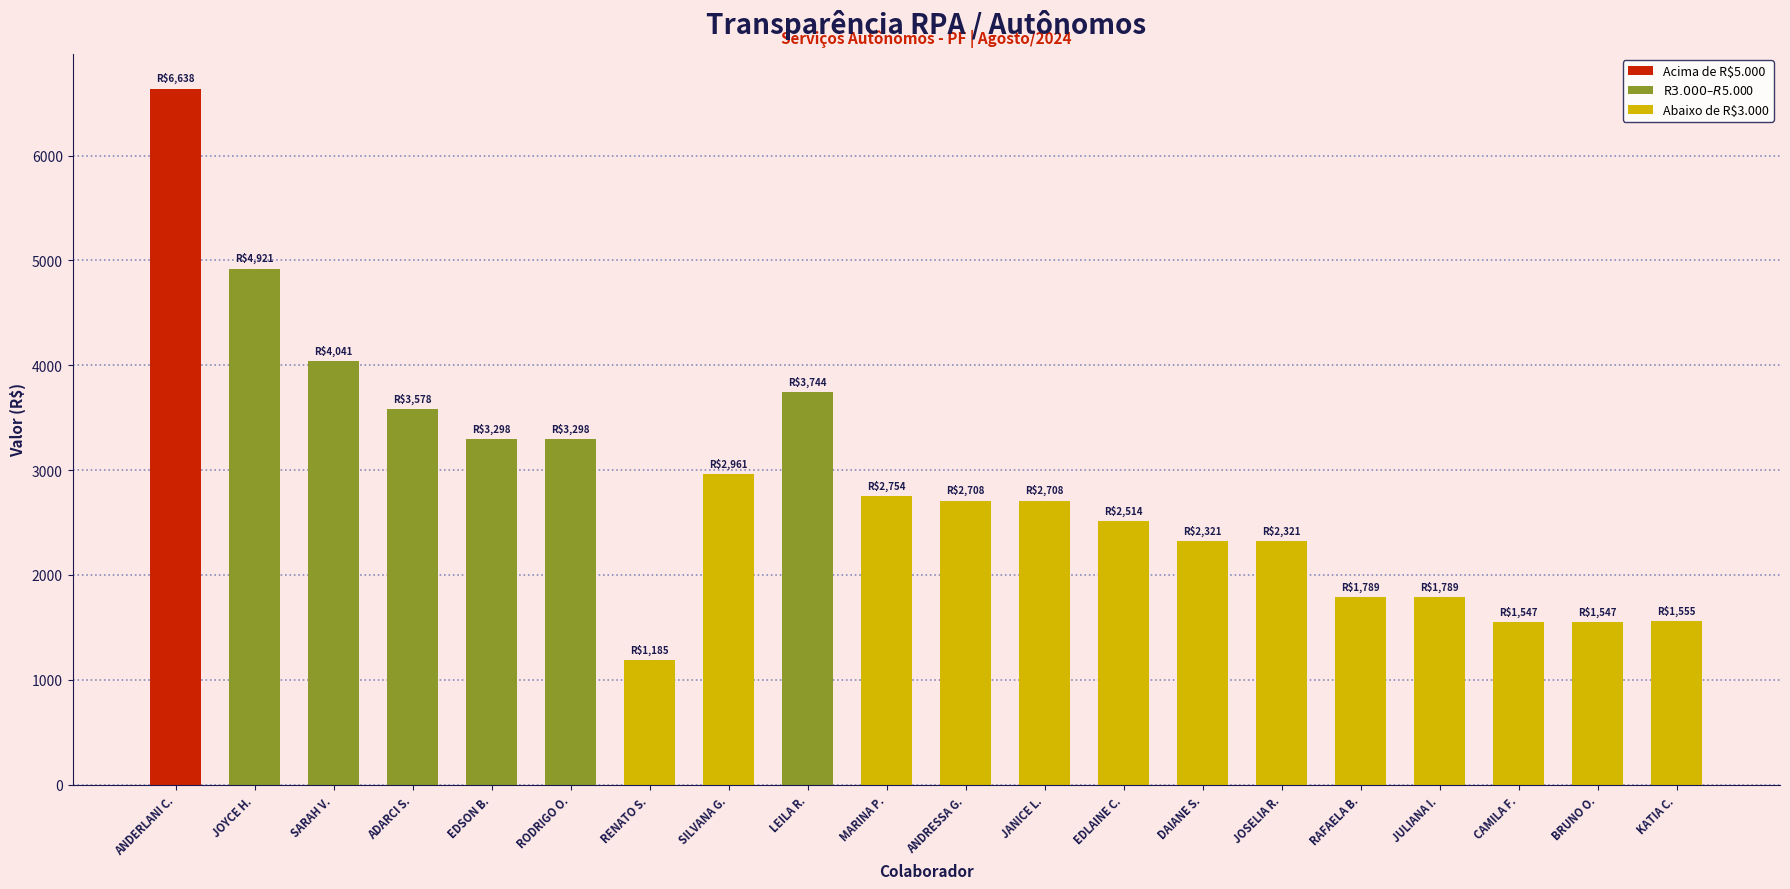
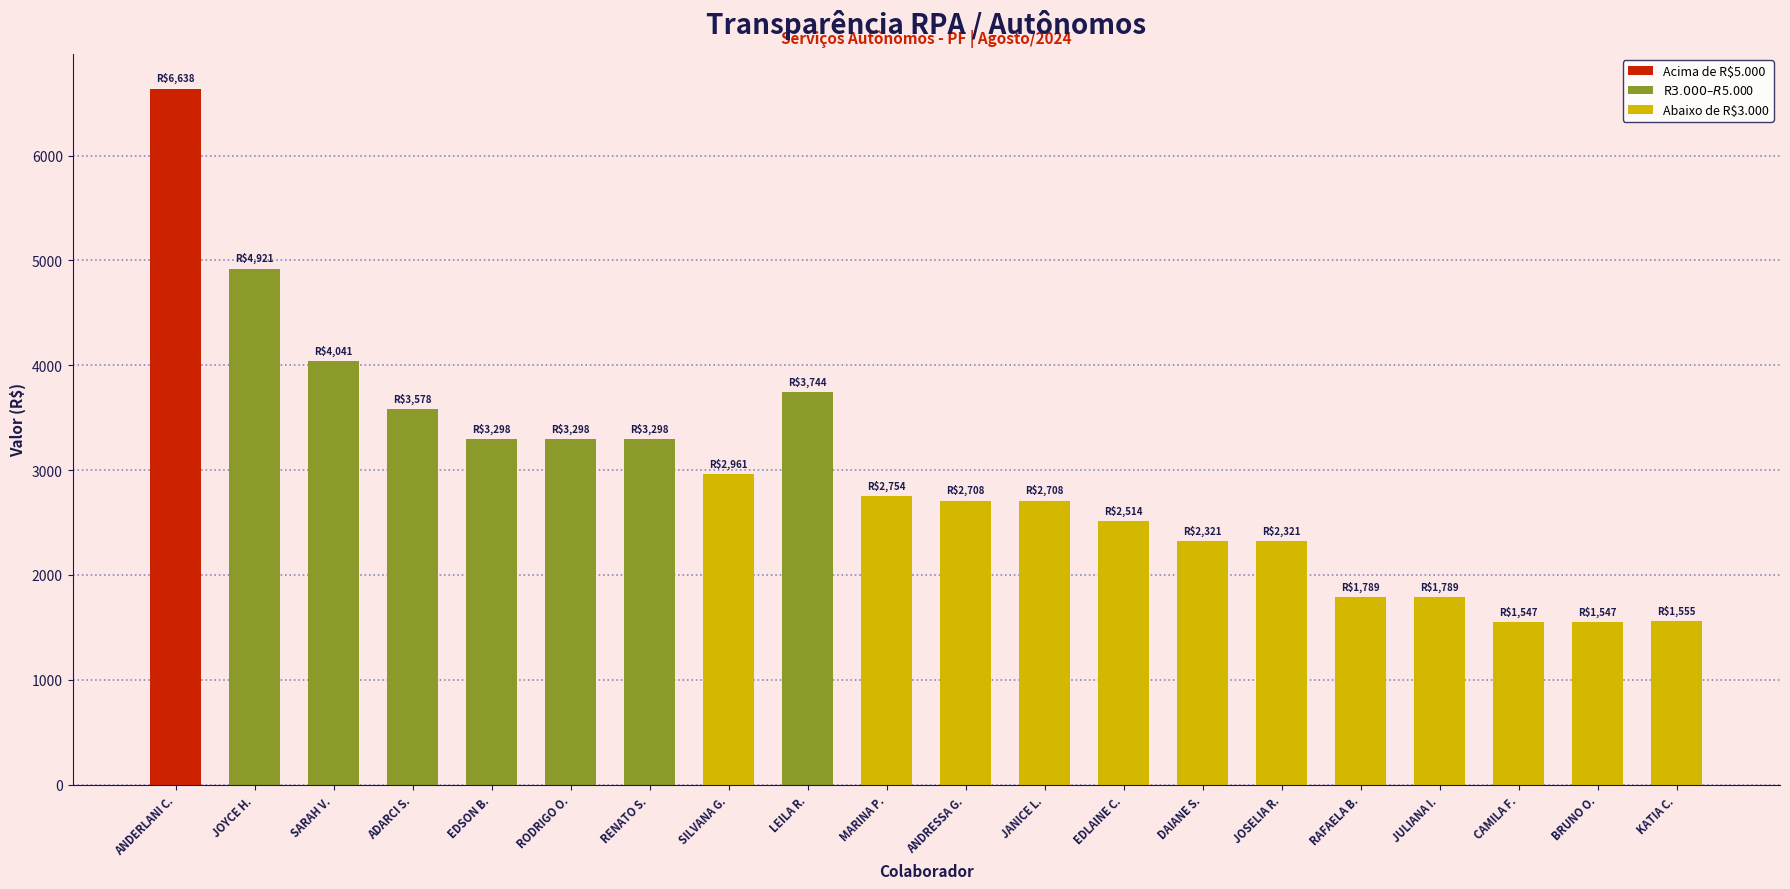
RENATO S.: $1,185 -> $3,298
